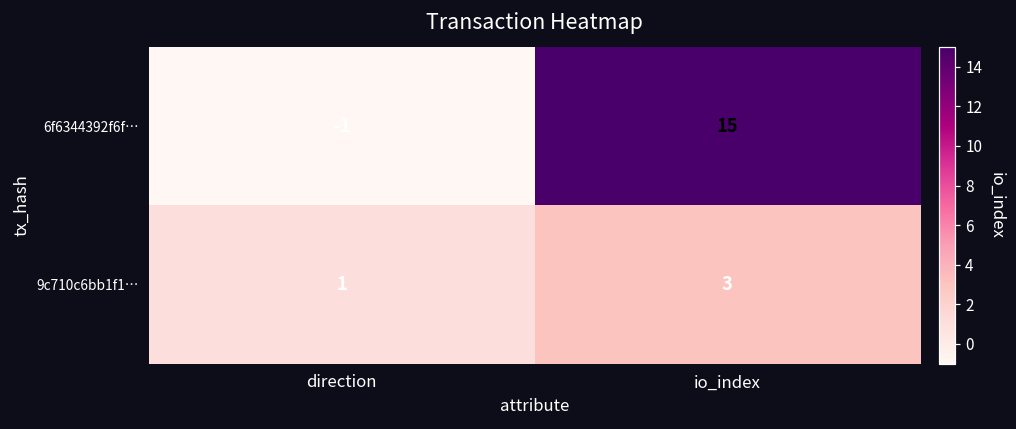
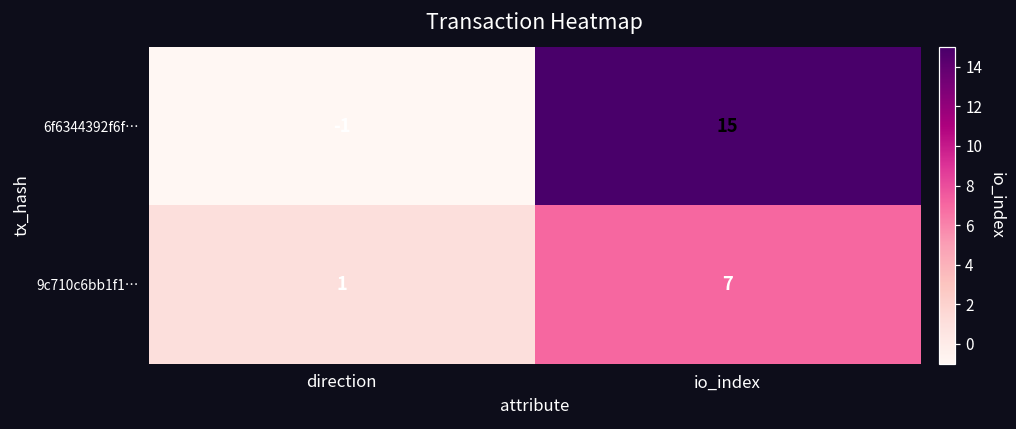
9c710c6bb1f1…, io_index: 3 -> 7
